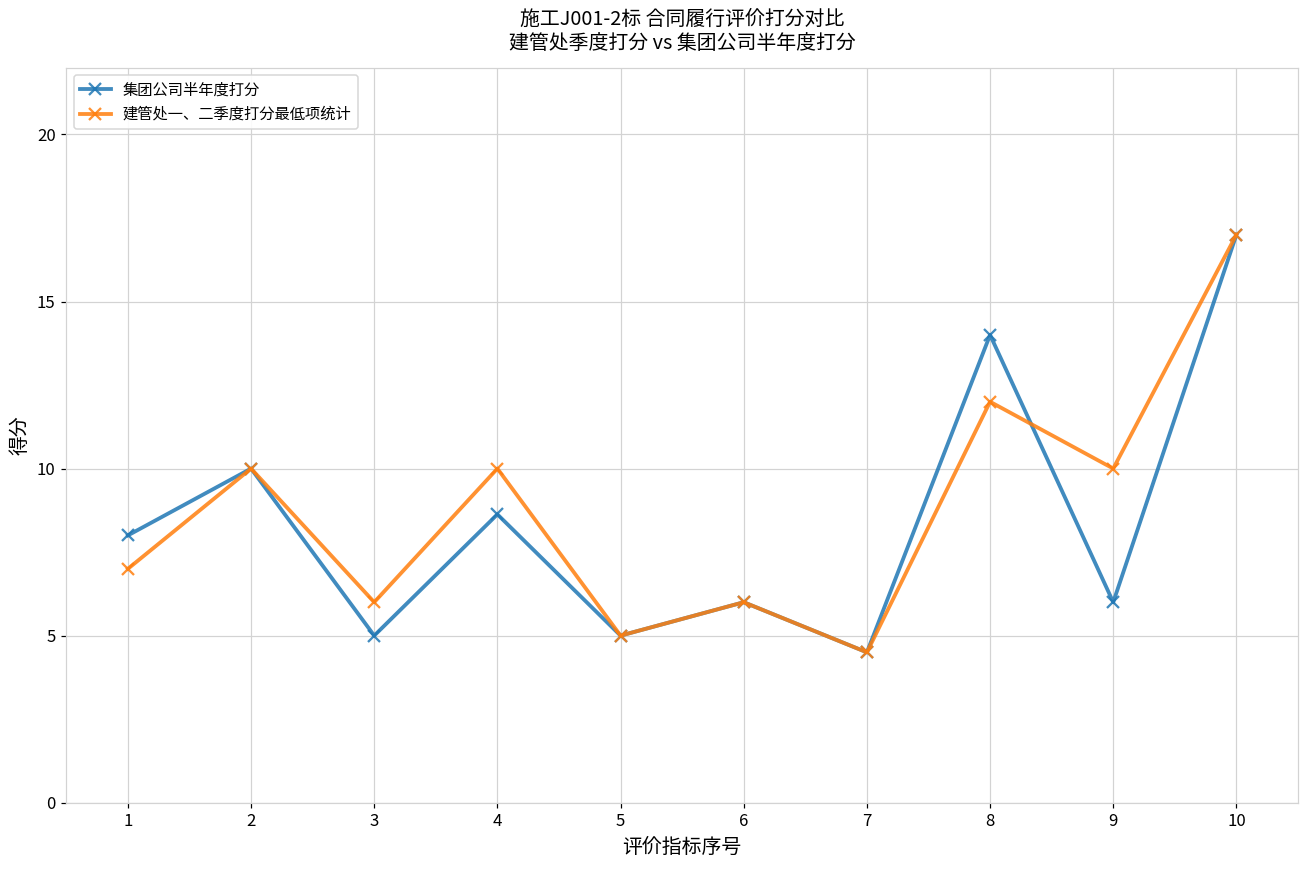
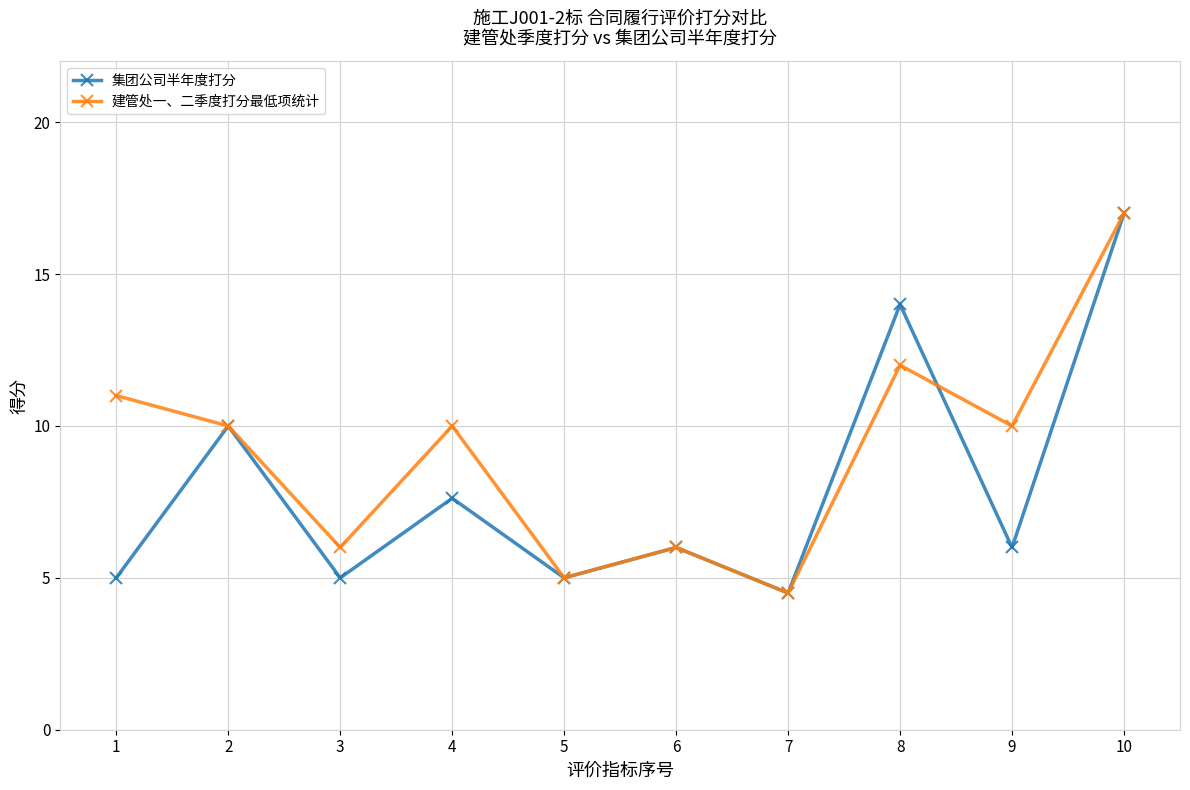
集团公司半年度打分, 1: 8 -> 5
建管处一、二季度打分最低项统计, 1: 7 -> 11
集团公司半年度打分, 4: 8.6 -> 7.6
